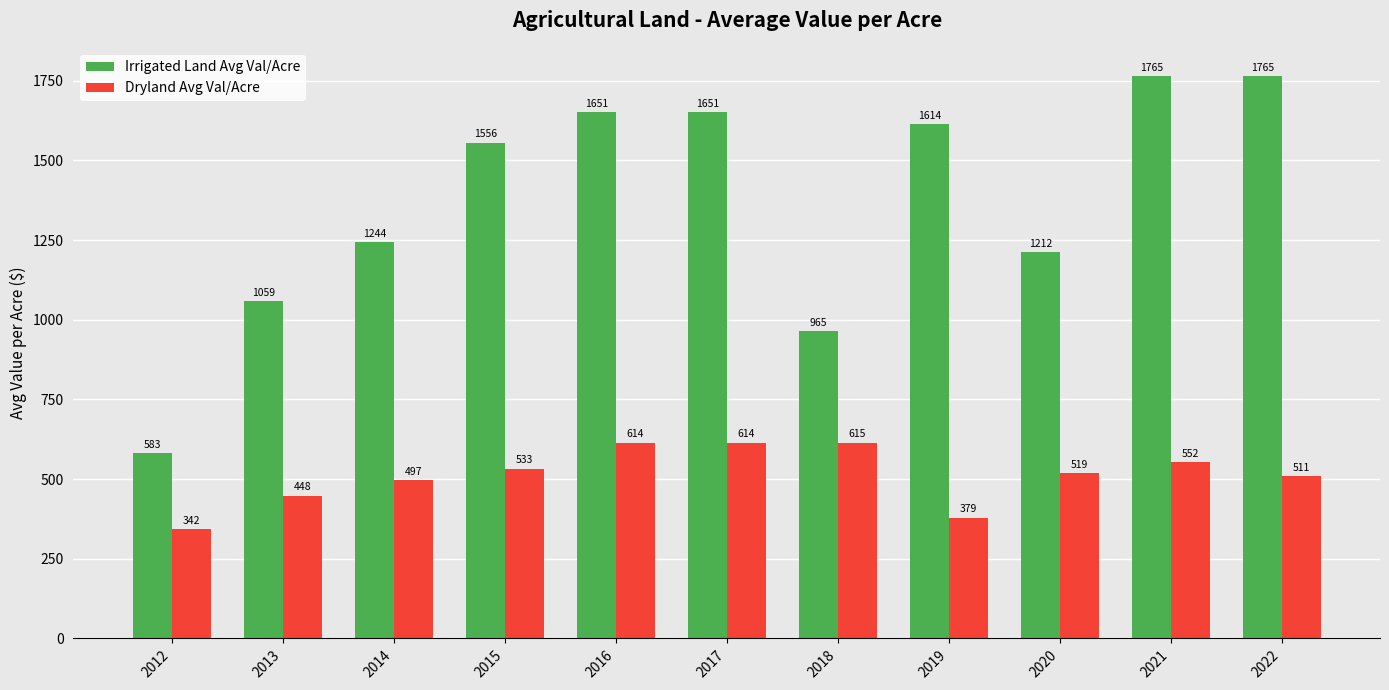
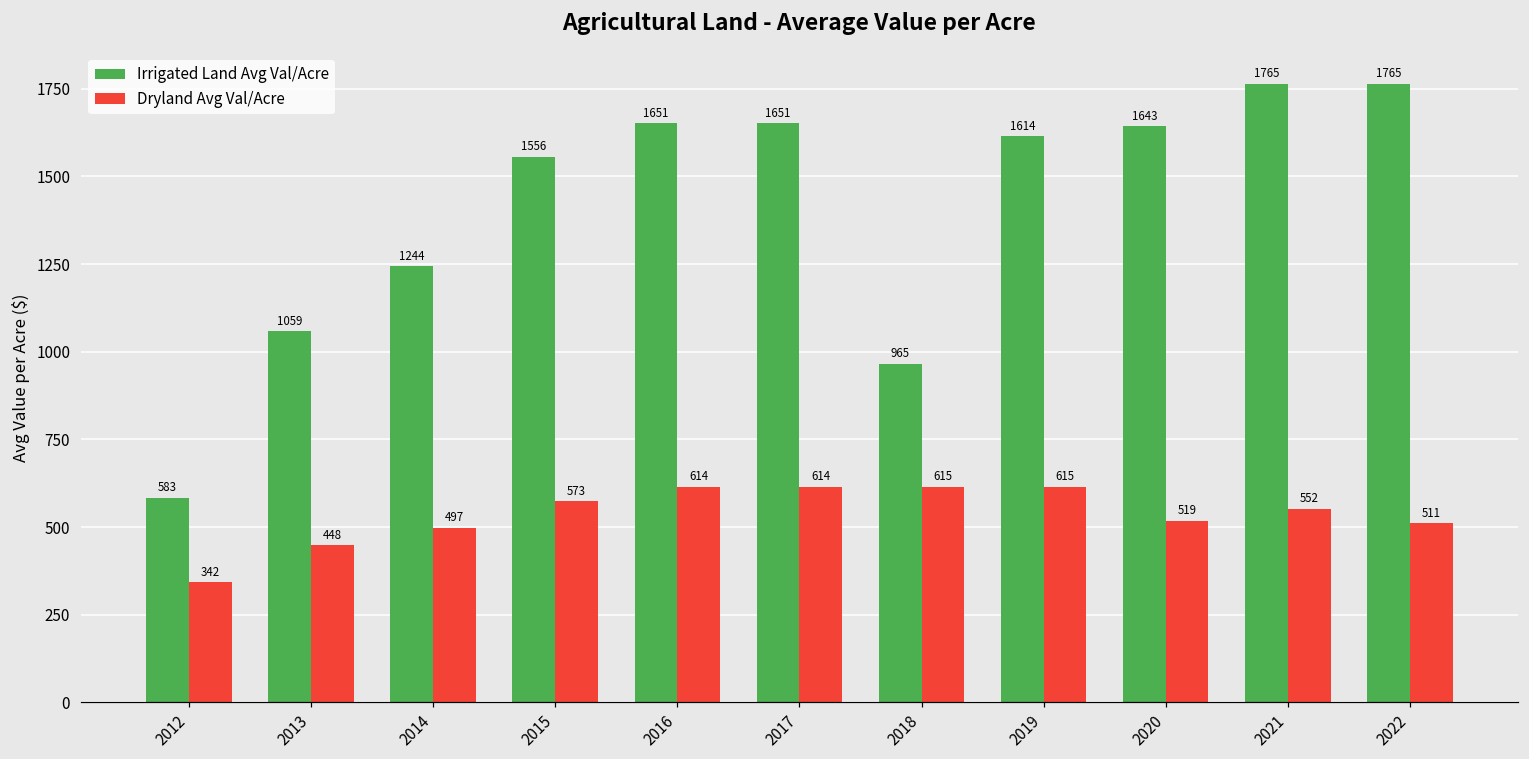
Dryland Avg Val/Acre, 2015: 533 -> 573
Dryland Avg Val/Acre, 2019: 379 -> 615
Irrigated Land Avg Val/Acre, 2020: 1212 -> 1643
